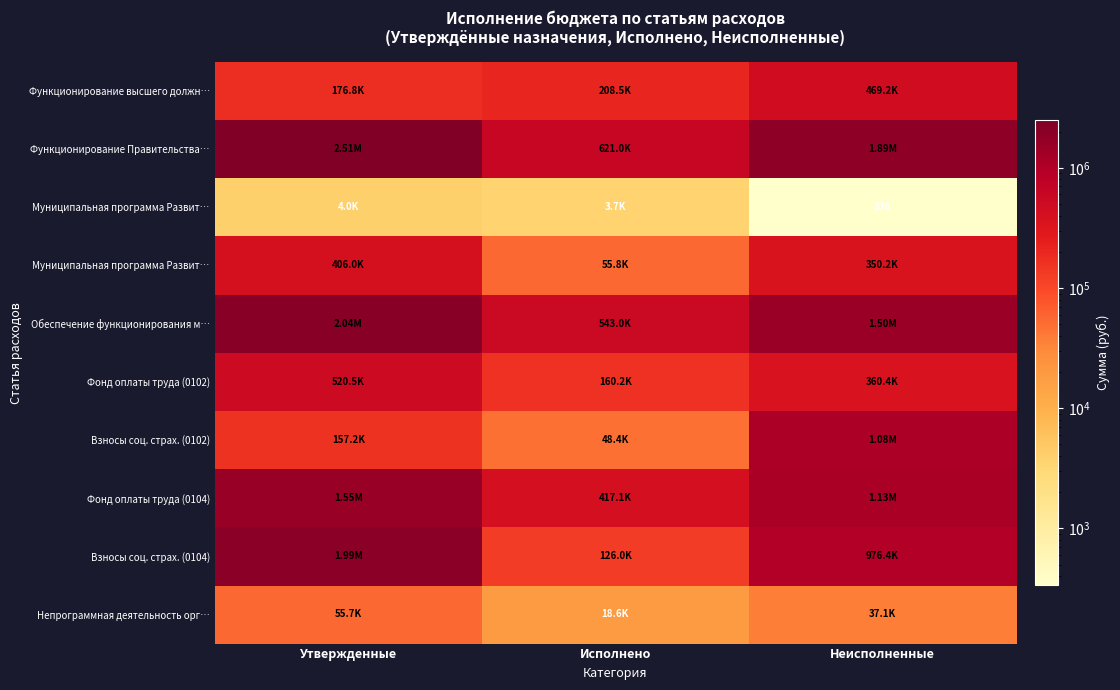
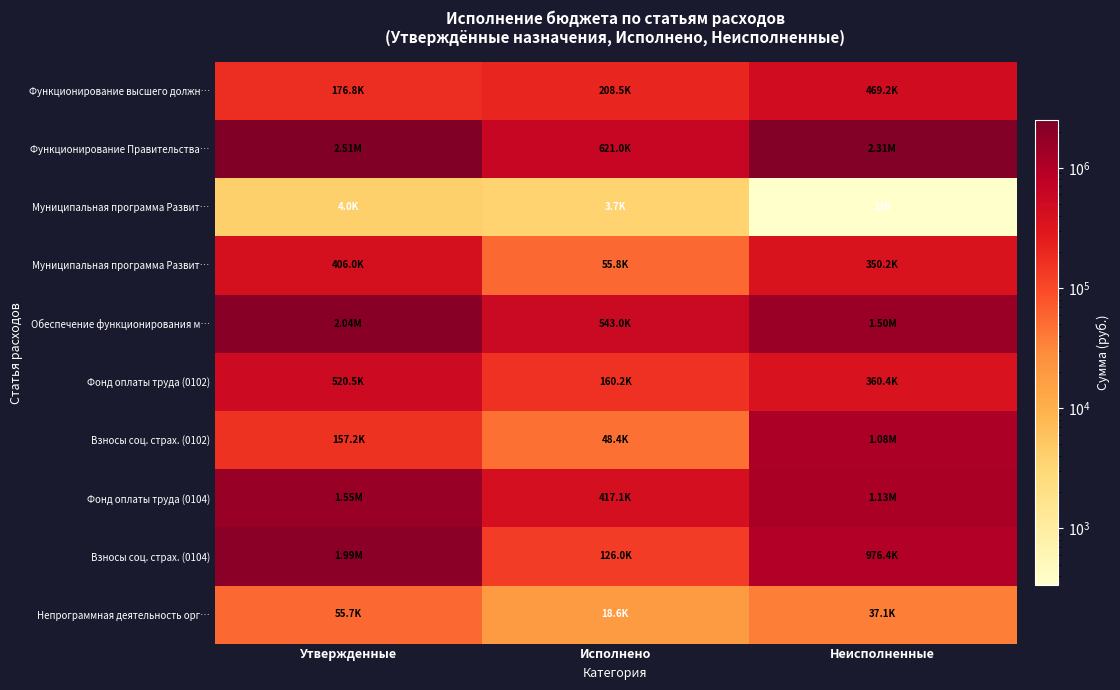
Функционирование Правительства…, Неисполненные: 1.89M -> 2.31M
